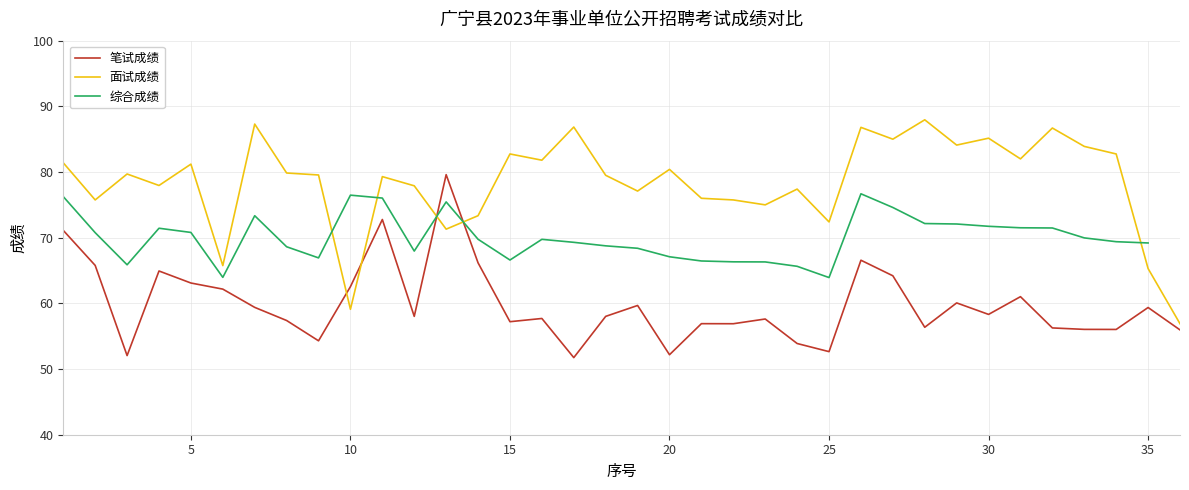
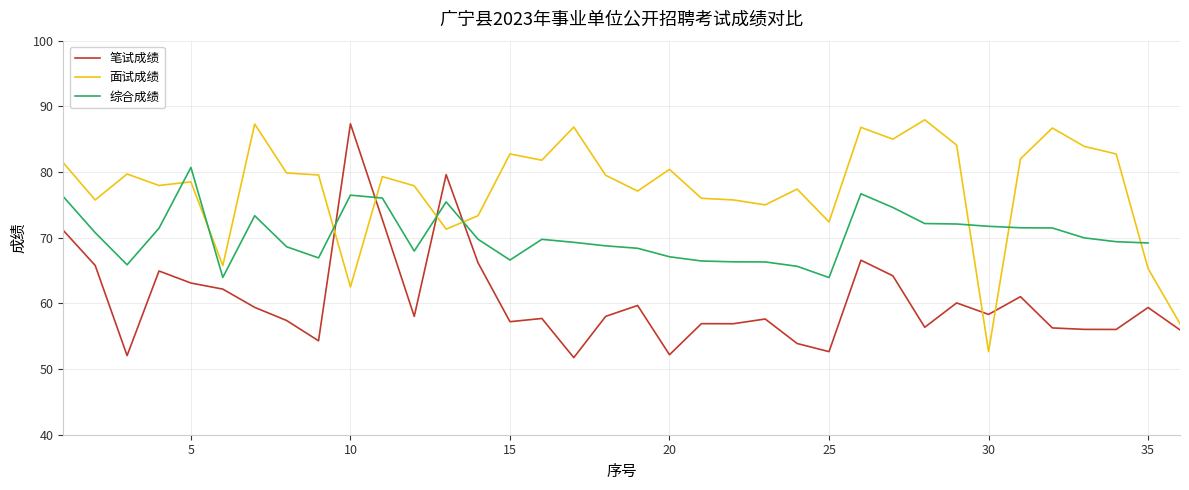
面试成绩, 5: 81 -> 79
综合成绩, 5: 71 -> 81
笔试成绩, 10: 63 -> 87
面试成绩, 10: 59 -> 63
面试成绩, 30: 85 -> 53
